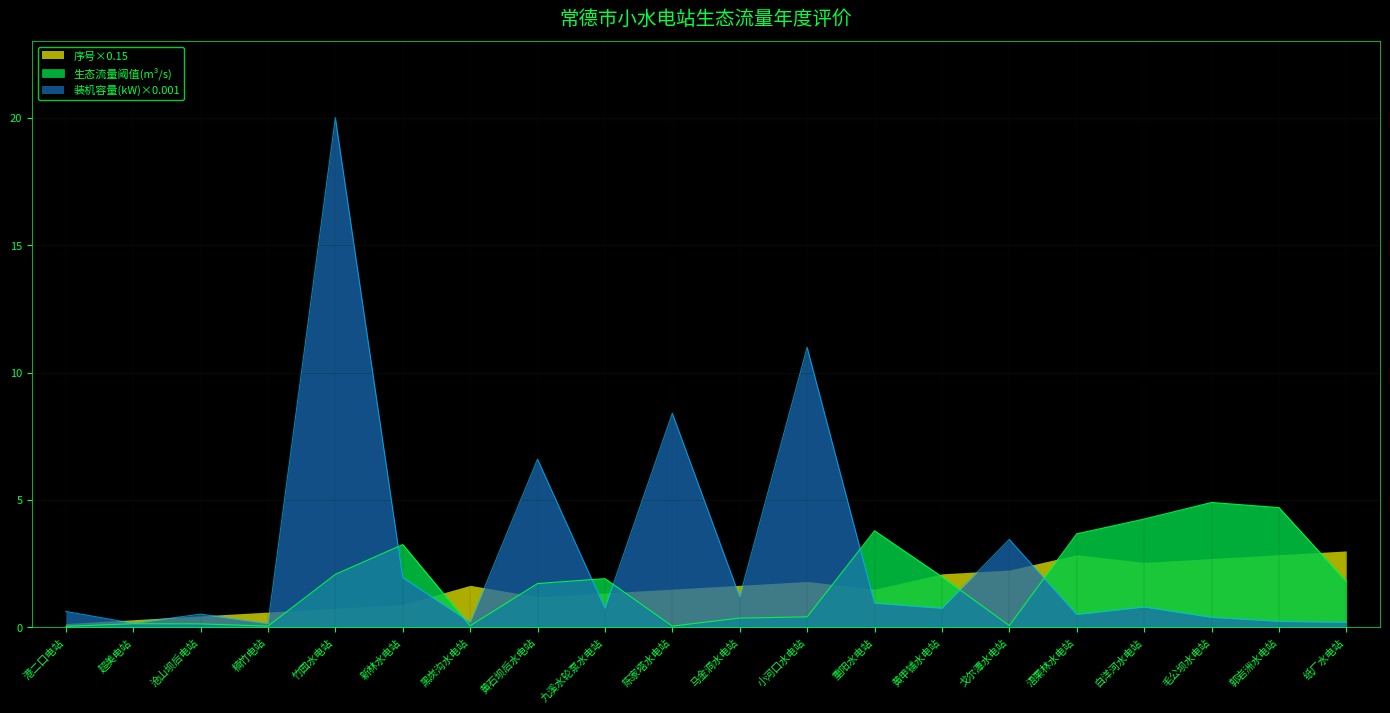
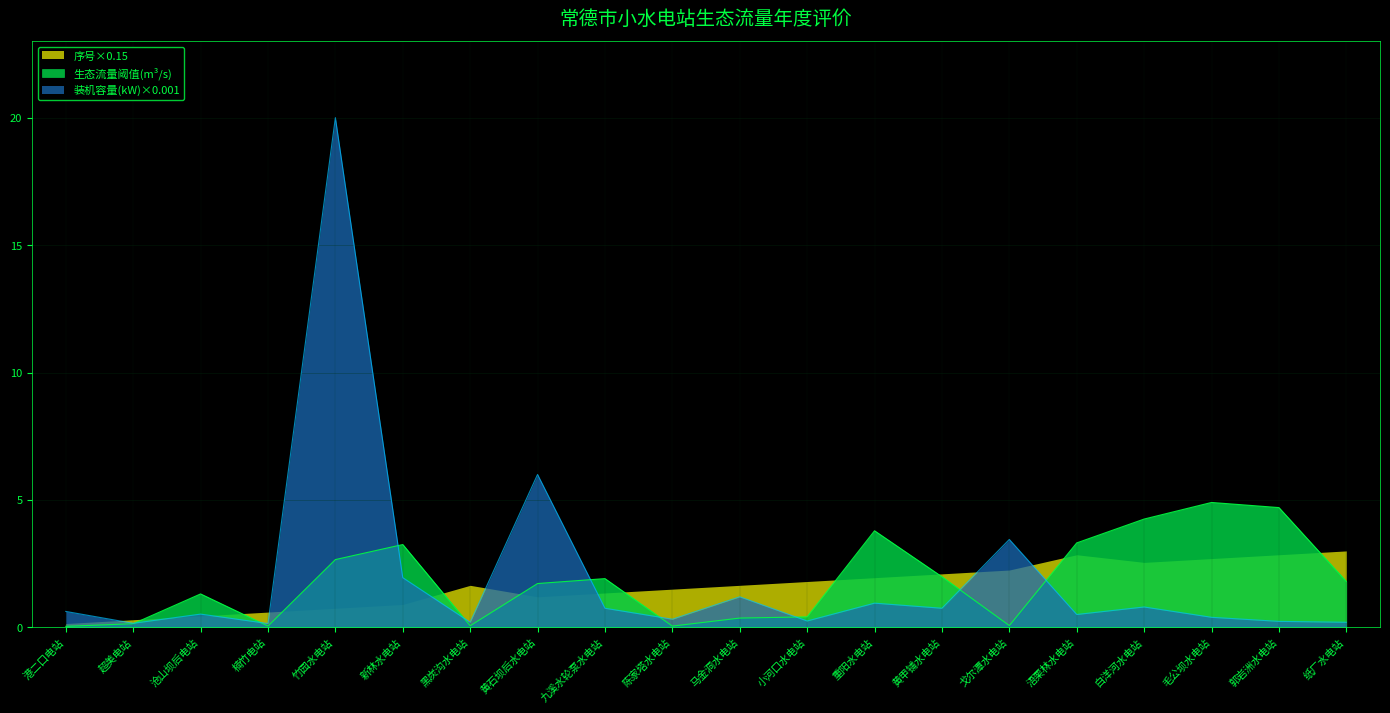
生态流量阈值(m³/s), 沧山坝后电站: 0.1 -> 1.3
生态流量阈值(m³/s), 竹园水电站: 2.1 -> 2.7
装机容量(kW)×0.001, 黄石坝后水电站: 6.6 -> 6.0
装机容量(kW)×0.001, 陈家塔水电站: 8.4 -> 0.3
装机容量(kW)×0.001, 小河口水电站: 11.0 -> 0.3
序号×0.15, 重阳水电站: 1.5 -> 2.0
生态流量阈值(m³/s), 浯栗林水电站: 3.7 -> 3.3
